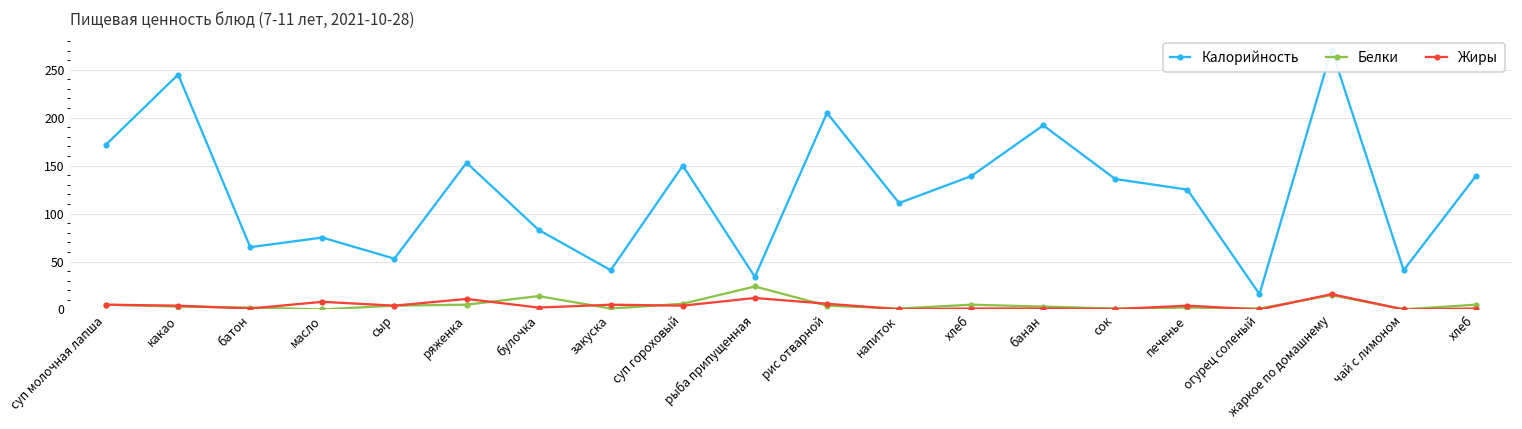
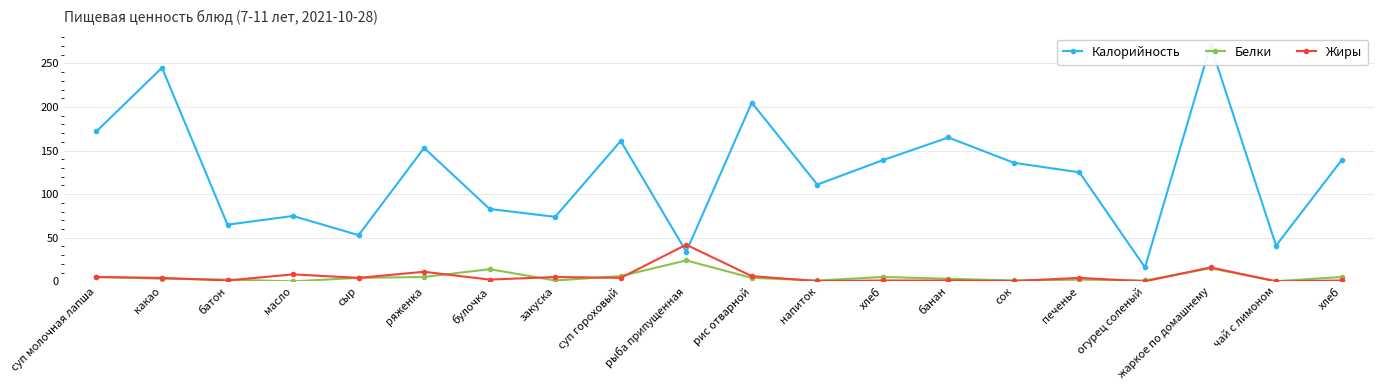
Калорийность, закуска: 40 -> 70
Калорийность, суп гороховый: 150 -> 160
Жиры, рыба припущенная: 10 -> 40
Калорийность, банан: 190 -> 170
